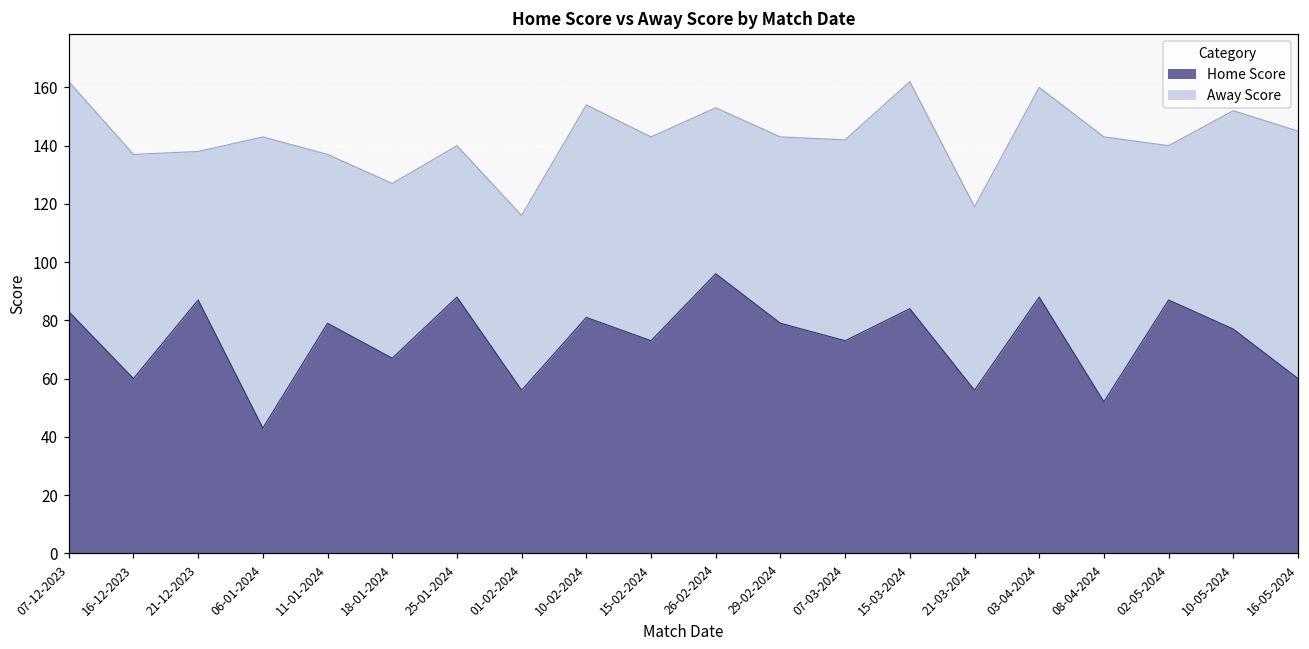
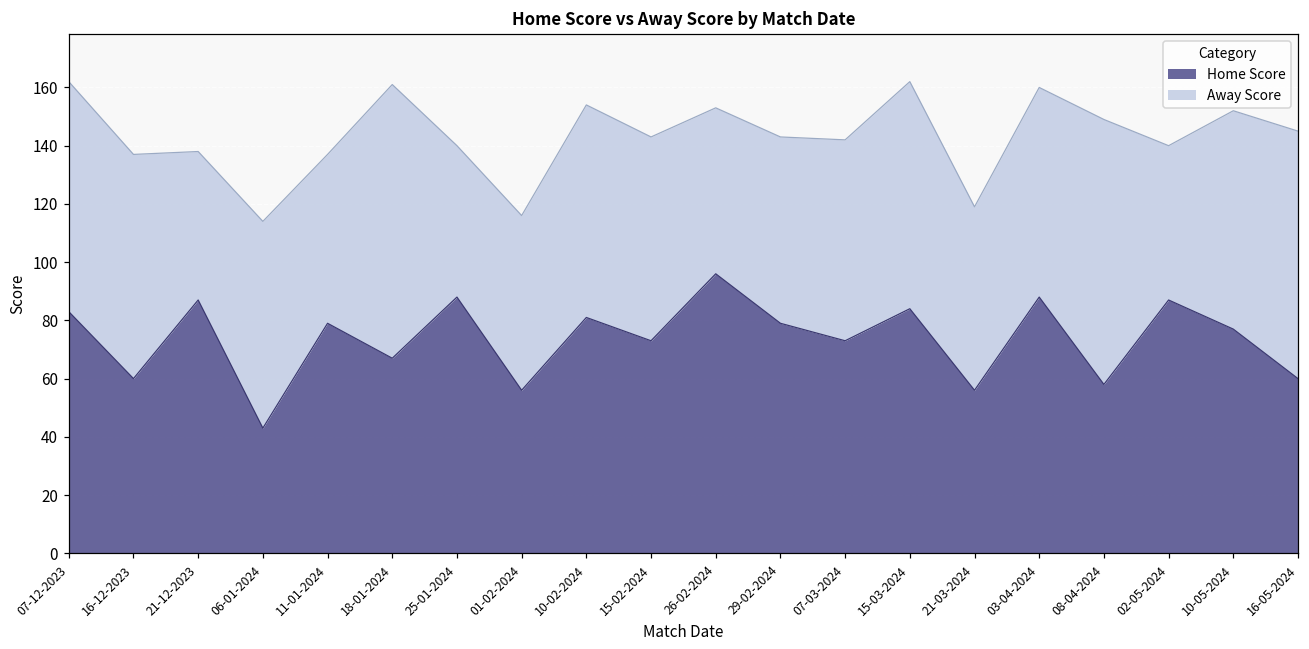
Away Score, 06-01-2024: 100 -> 71
Away Score, 18-01-2024: 60 -> 94
Home Score, 08-04-2024: 52 -> 58
